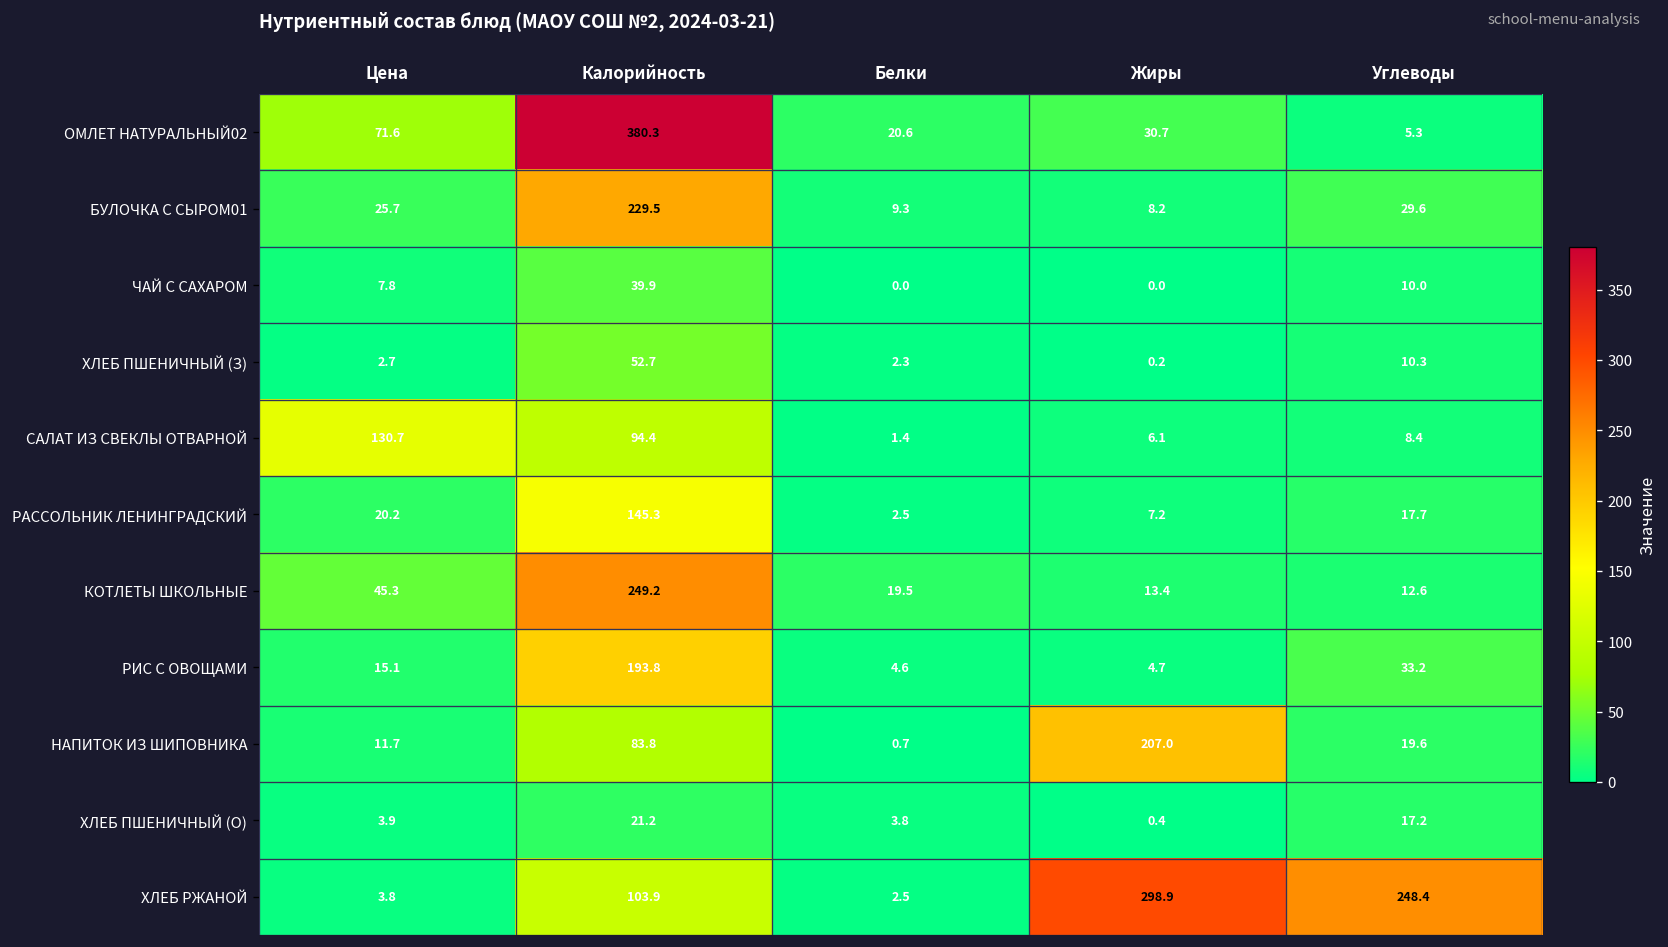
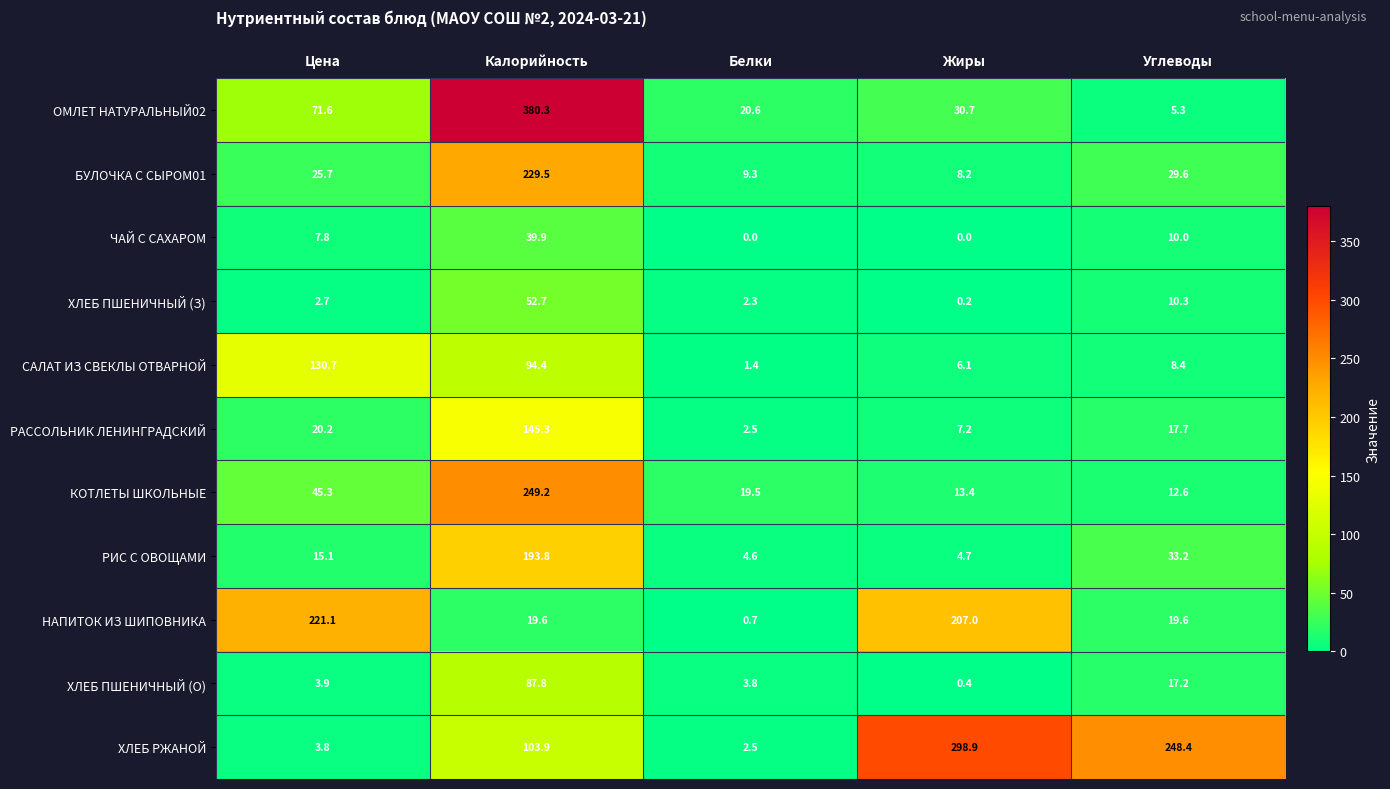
НАПИТОК ИЗ ШИПОВНИКА, Цена: 11.7 -> 221.1
НАПИТОК ИЗ ШИПОВНИКА, Калорийность: 83.8 -> 19.6
ХЛЕБ ПШЕНИЧНЫЙ (О), Калорийность: 21.2 -> 87.8
